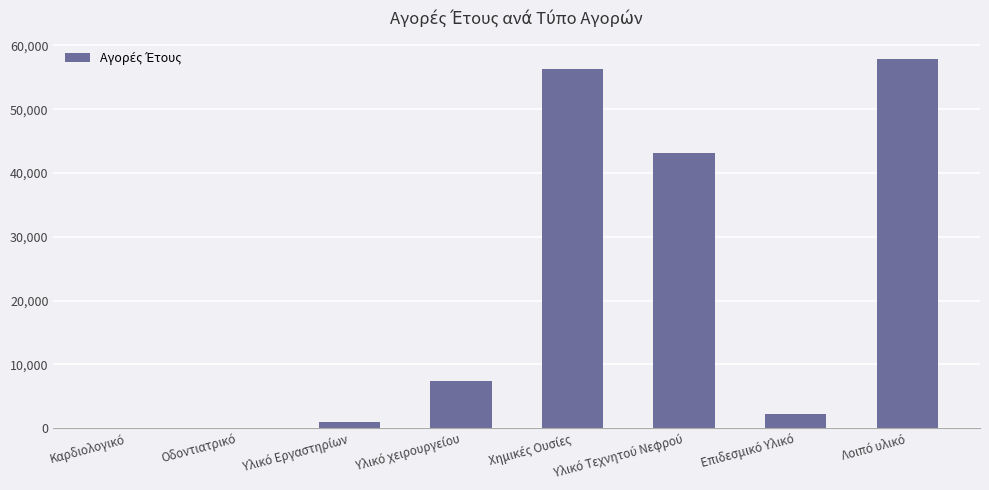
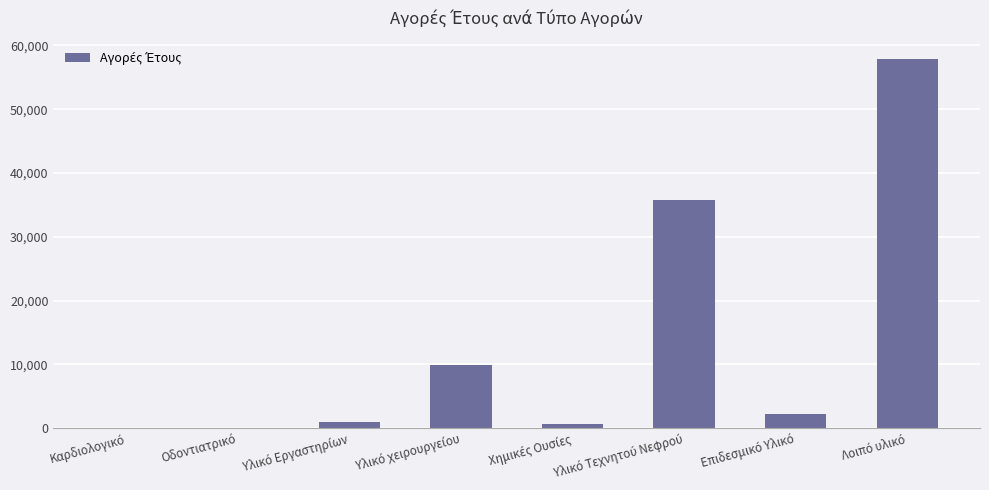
Υλικό χειρουργείου: 7,000 -> 10,000
Χημικές Ουσίες: 56,000 -> 1,000
Υλικό Τεχνητού Νεφρού: 43,000 -> 36,000
